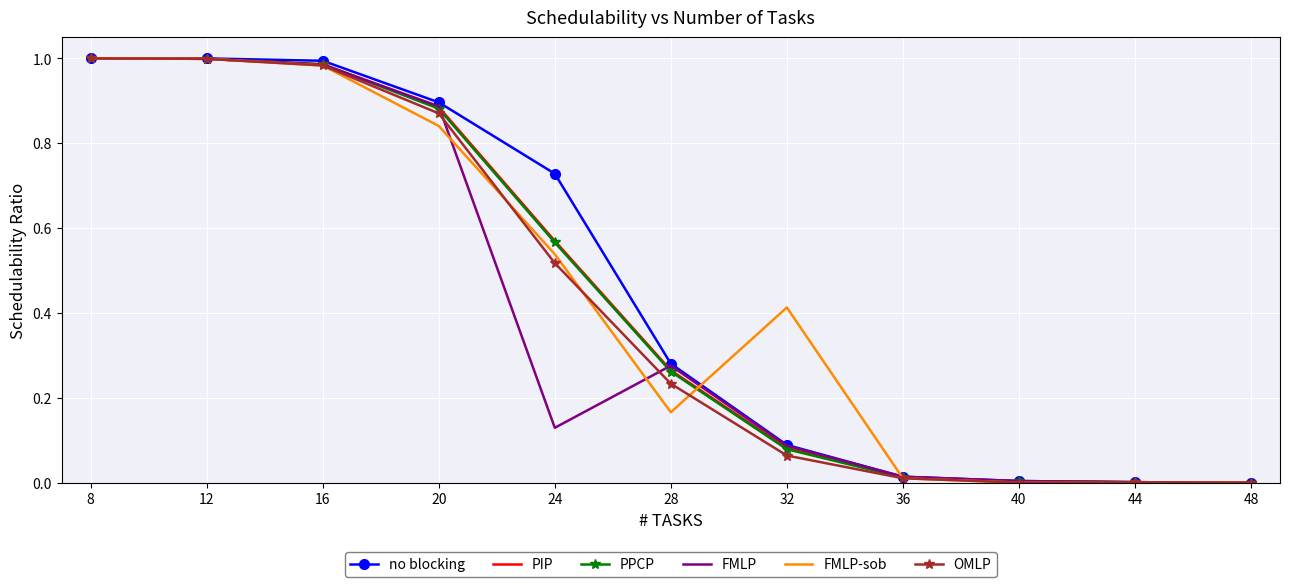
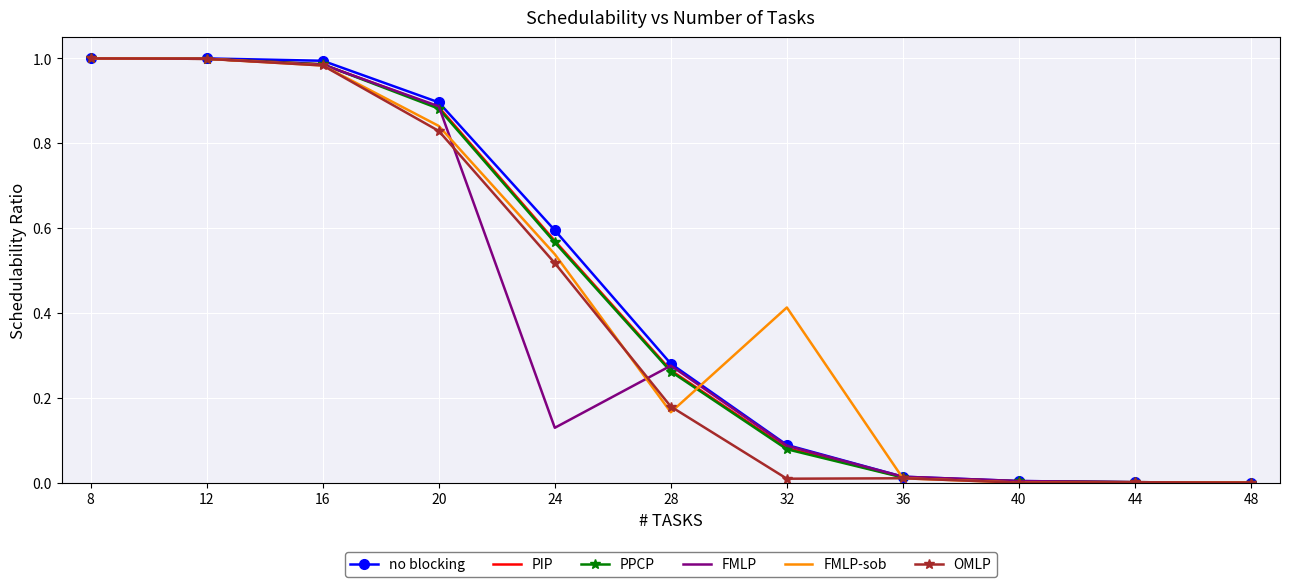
OMLP, 20: 0.87 -> 0.83
no blocking, 24: 0.73 -> 0.59
OMLP, 28: 0.23 -> 0.18
OMLP, 32: 0.06 -> 0.01
